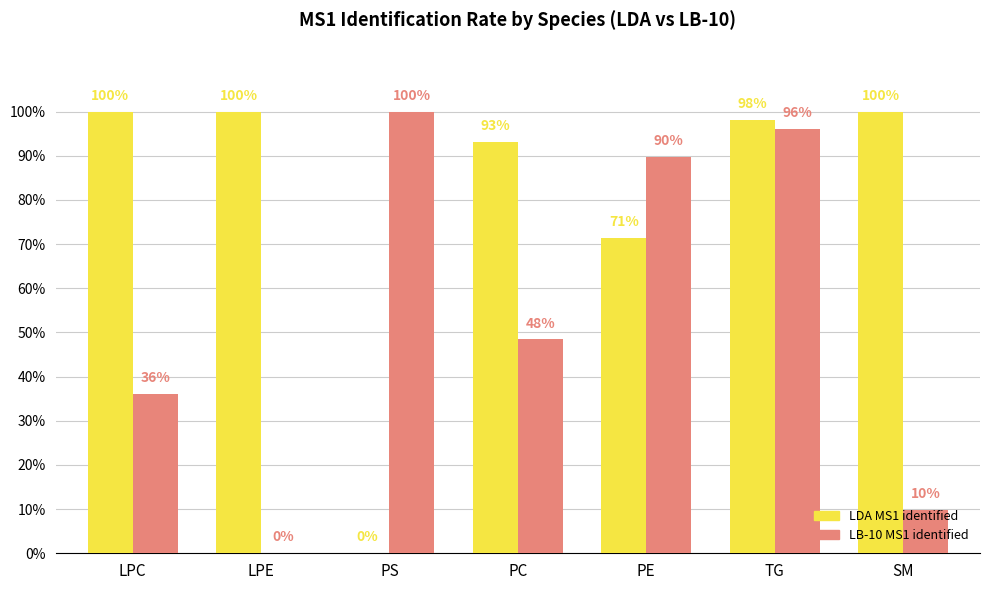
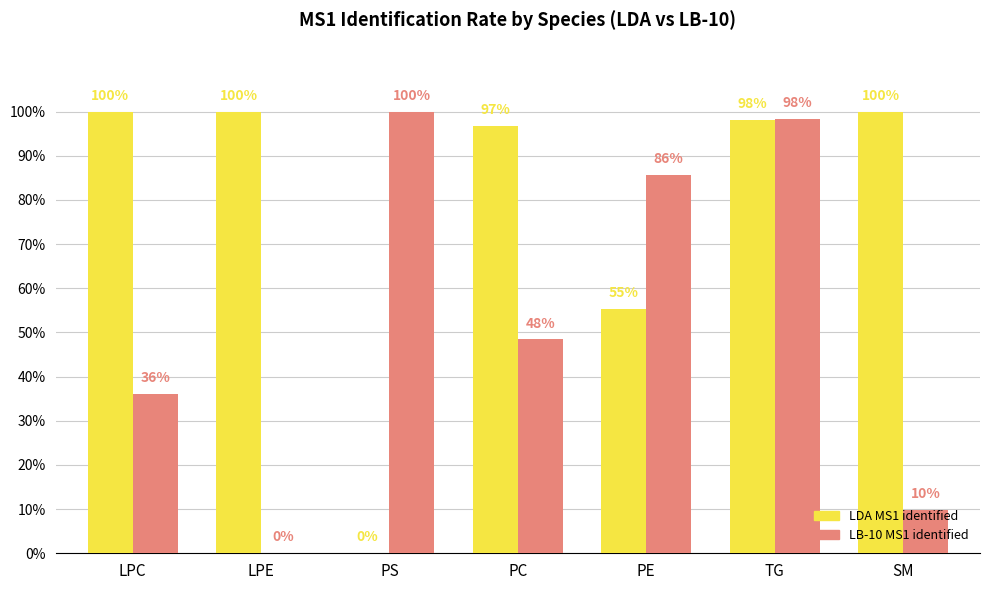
LDA MS1 identified, PC: 93% -> 97%
LDA MS1 identified, PE: 71% -> 55%
LB-10 MS1 identified, PE: 90% -> 86%
LB-10 MS1 identified, TG: 96% -> 98%
